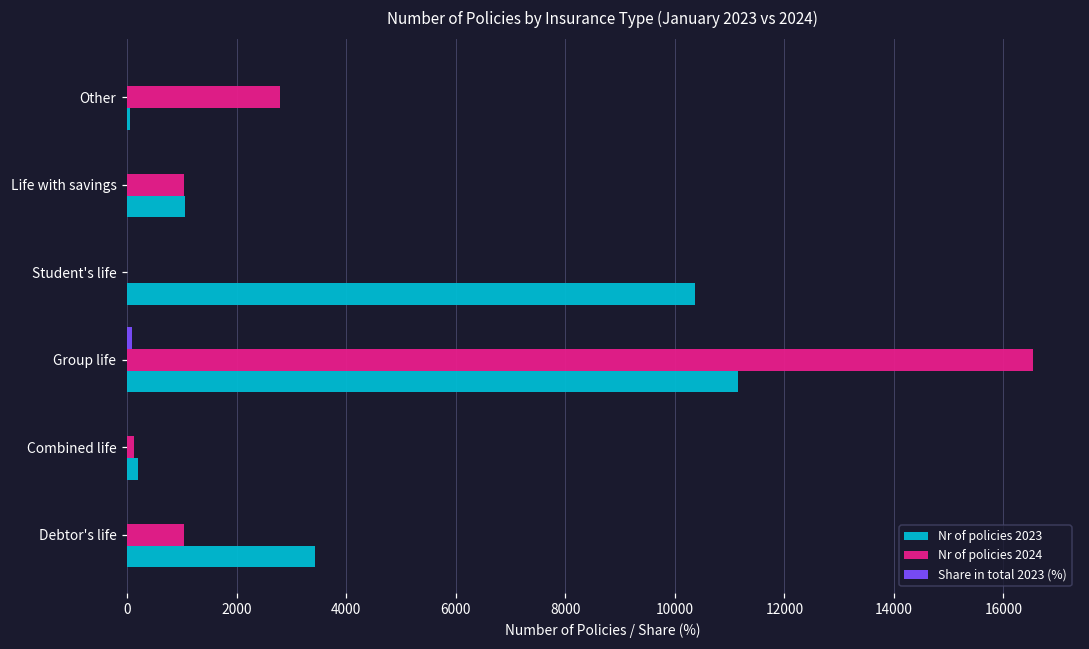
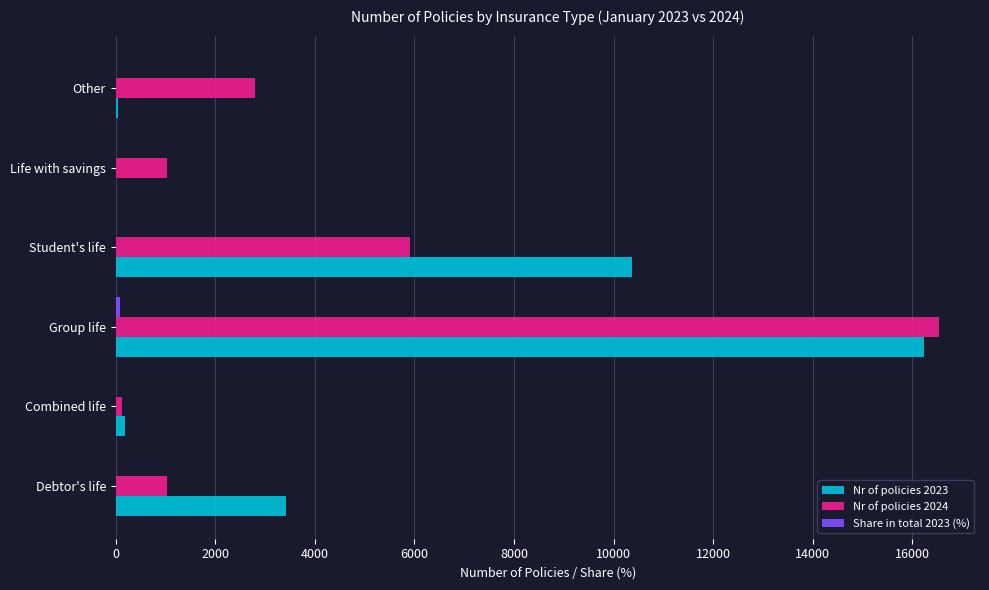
Nr of policies 2023, Life with savings: 1000 -> 0
Nr of policies 2024, Student's life: 0 -> 5900
Nr of policies 2023, Group life: 11200 -> 16200
